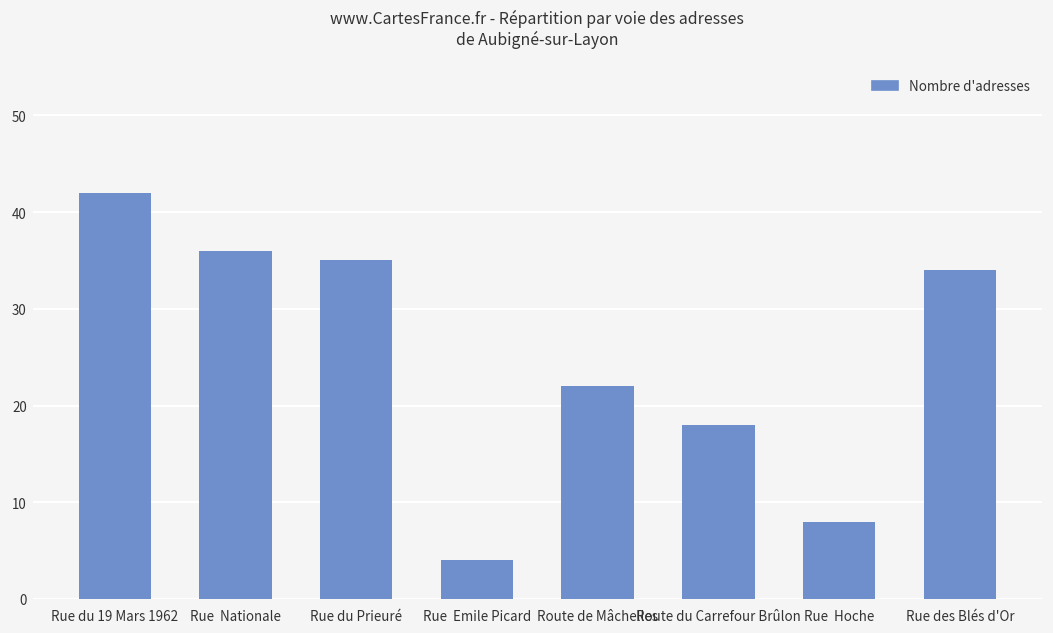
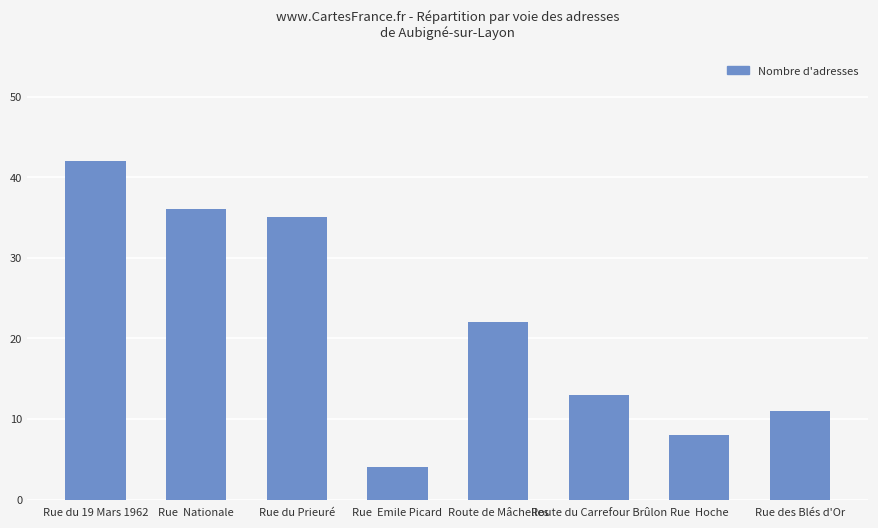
Route du Carrefour Brûlon: 18 -> 13
Rue des Blés d'Or: 34 -> 11
